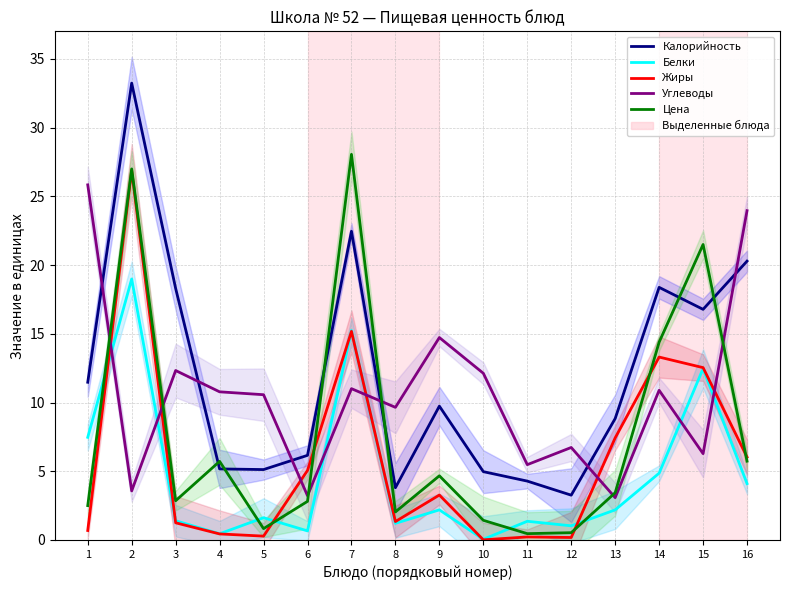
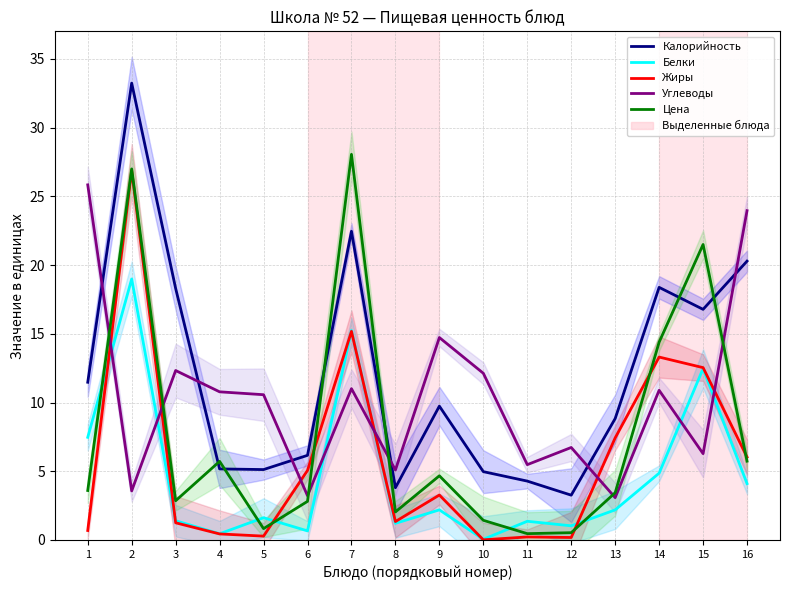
Цена, 1: 2.5 -> 3.6
Углеводы, 8: 9.7 -> 5.1
